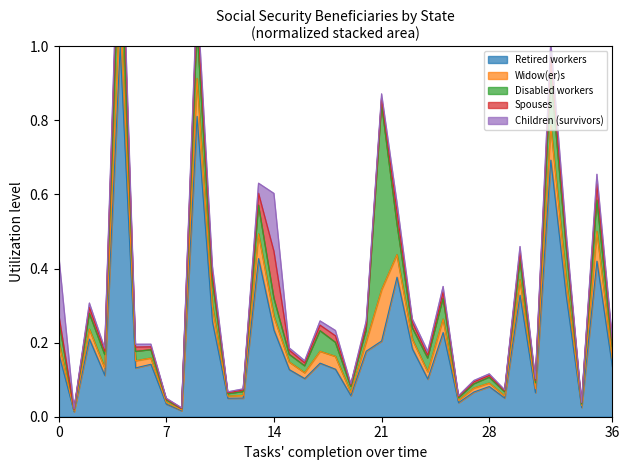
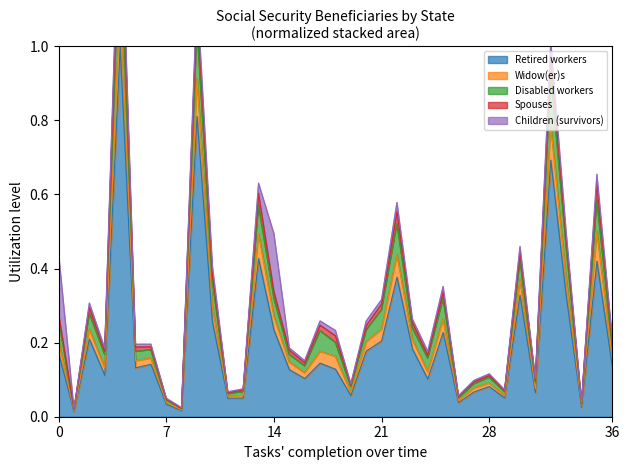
Spouses, 14: 0.13 -> 0.02
Widow(er)s, 21: 0.14 -> 0.03
Disabled workers, 21: 0.50 -> 0.05
